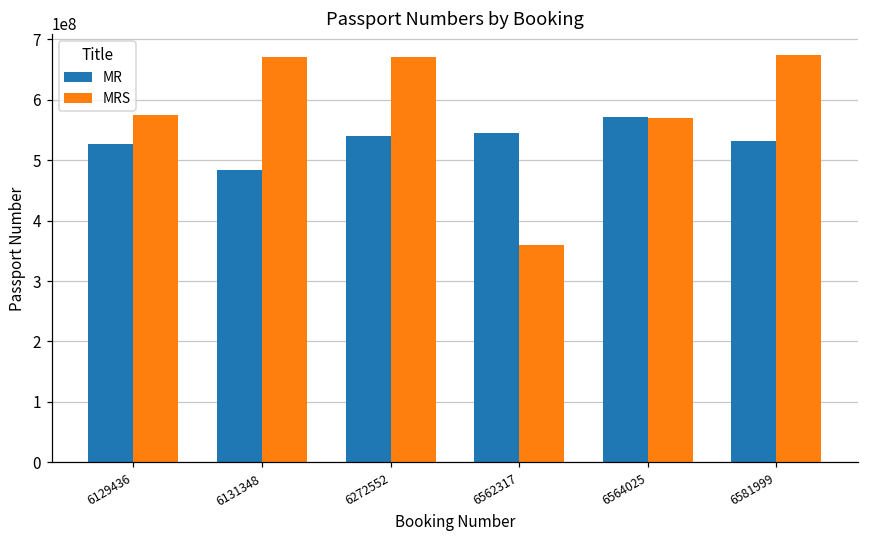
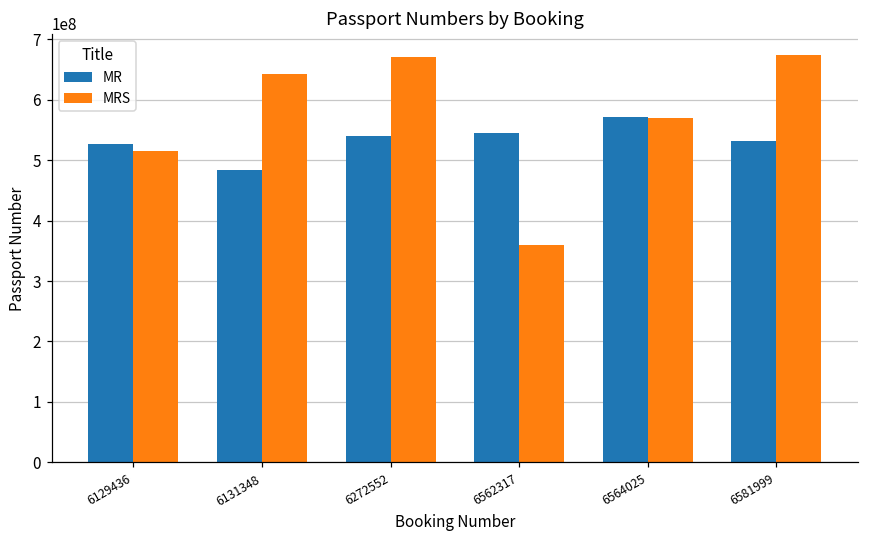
MRS, 6129436: 570000000 -> 520000000
MRS, 6131348: 670000000 -> 640000000
